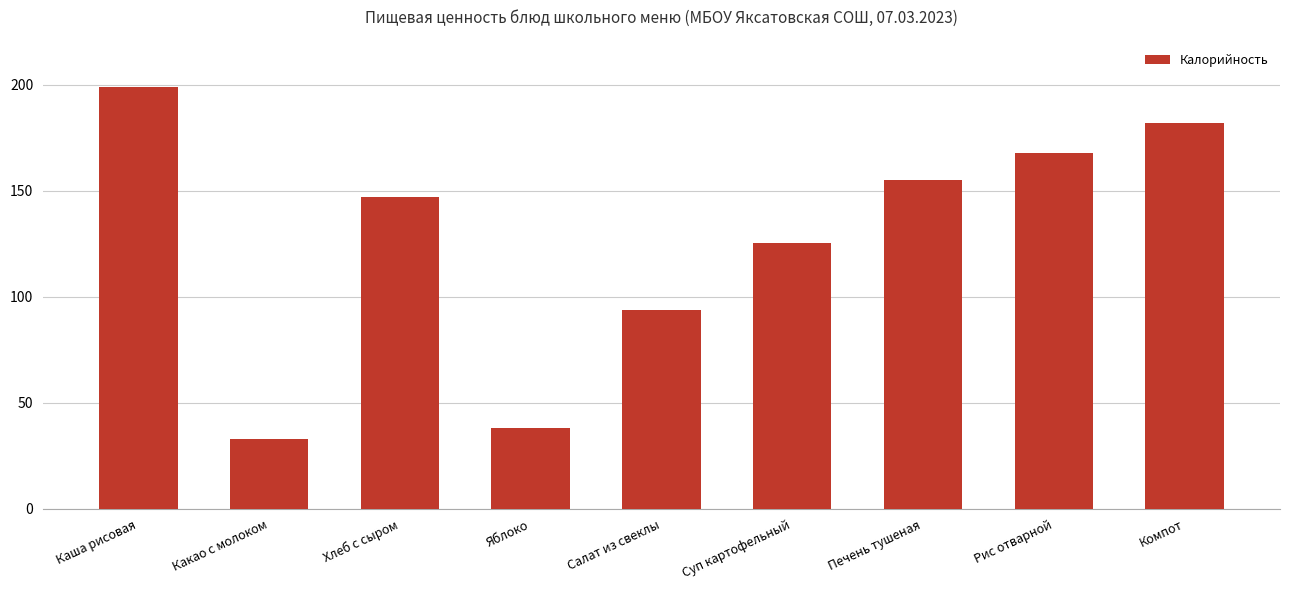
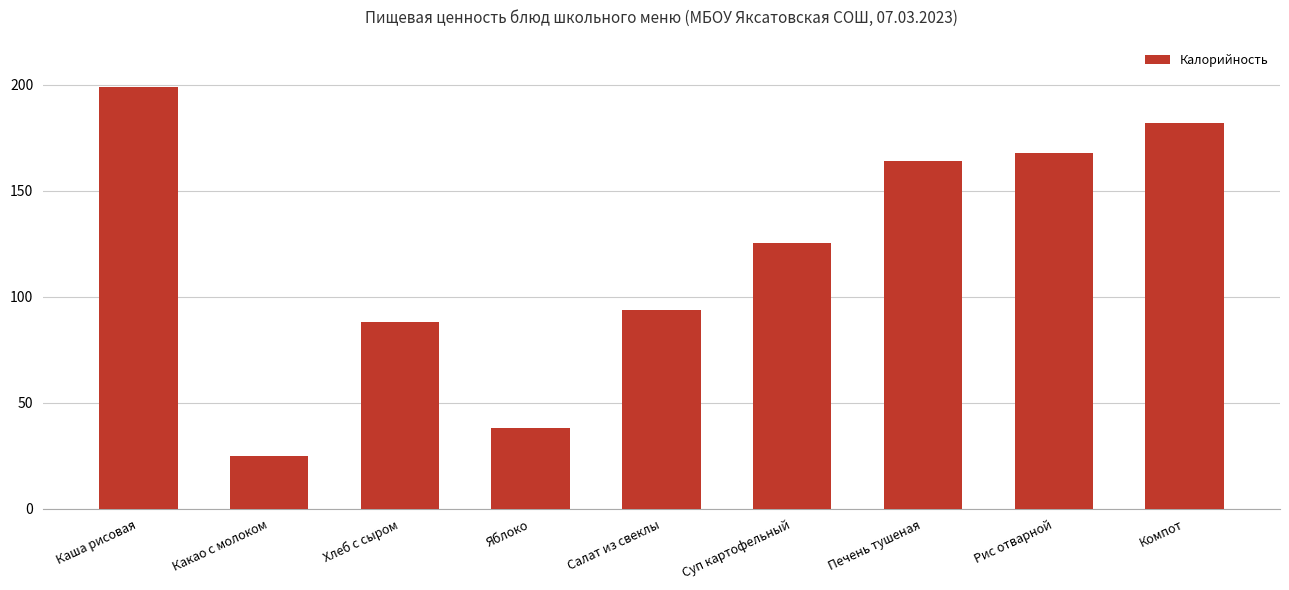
Какао с молоком: 33 -> 25
Хлеб с сыром: 147 -> 88
Печень тушеная: 155 -> 164
